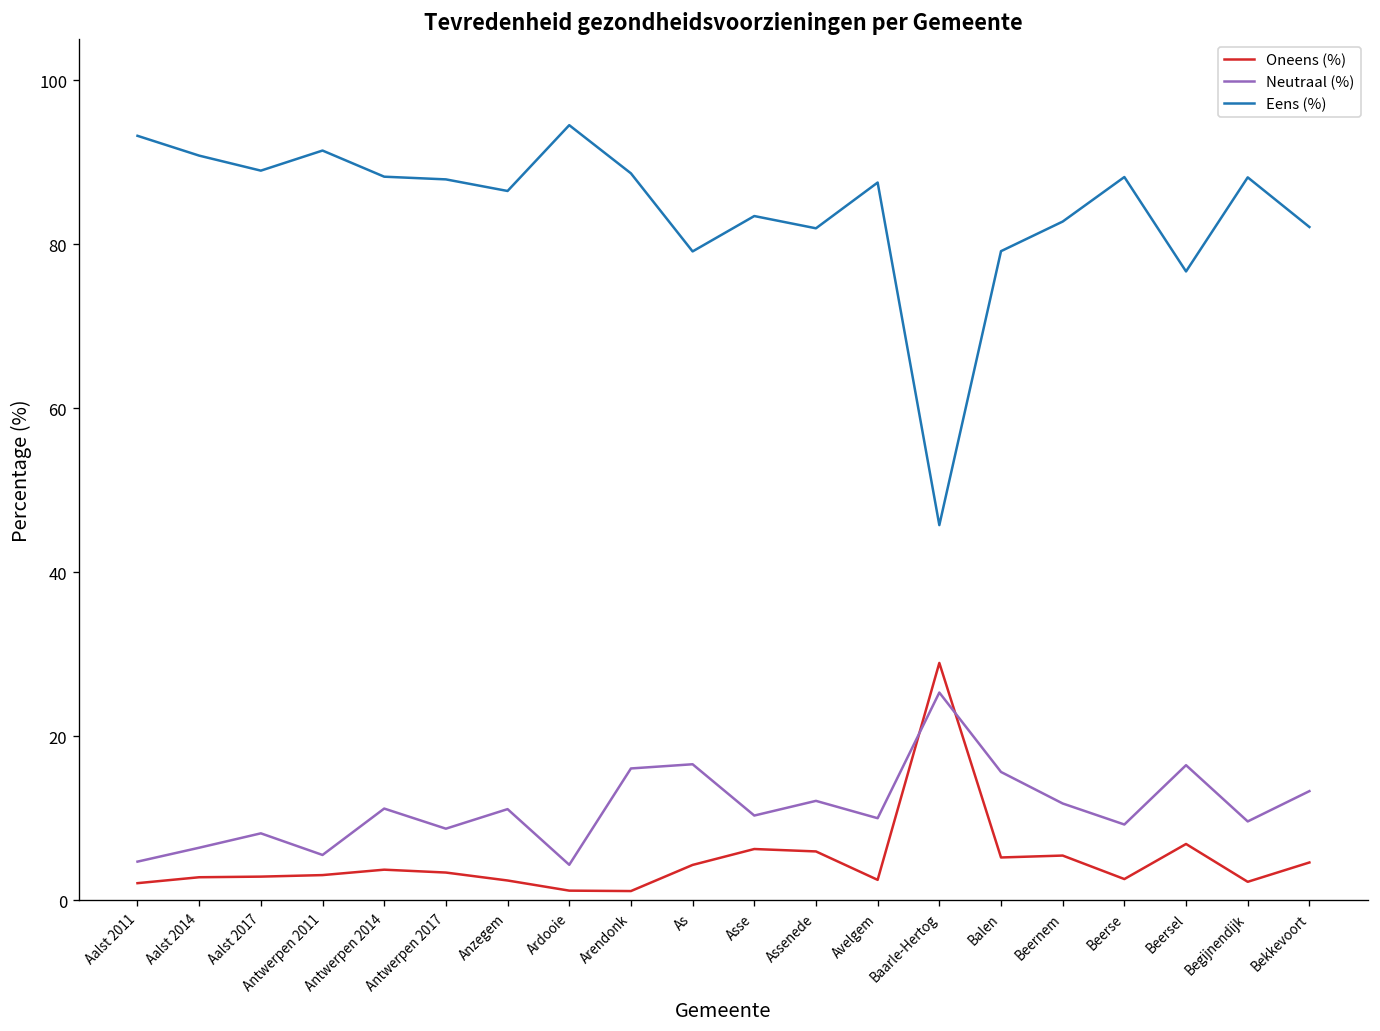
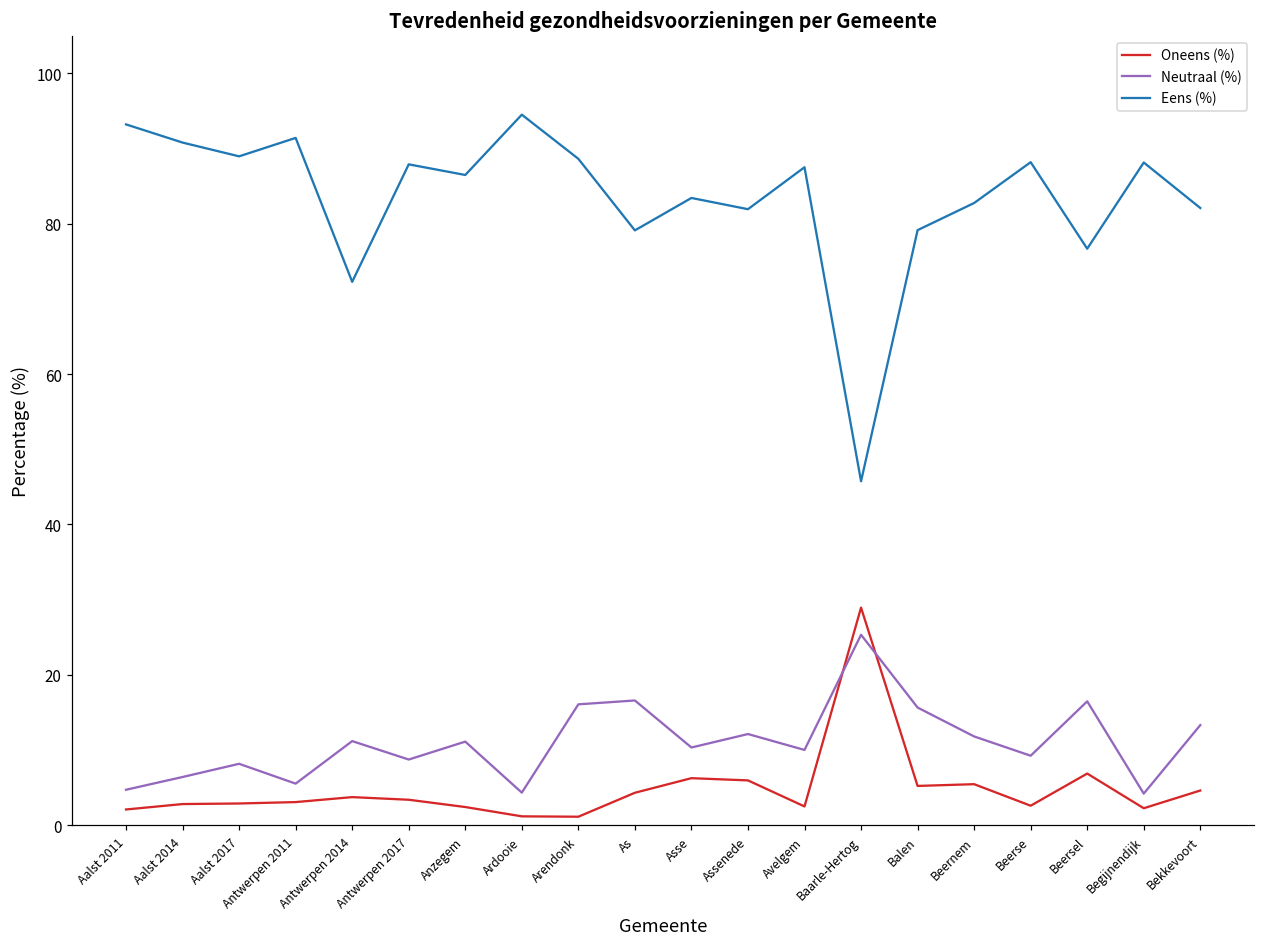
Eens (%), Antwerpen 2014: 88 -> 72
Neutraal (%), Begijnendijk: 10 -> 4
